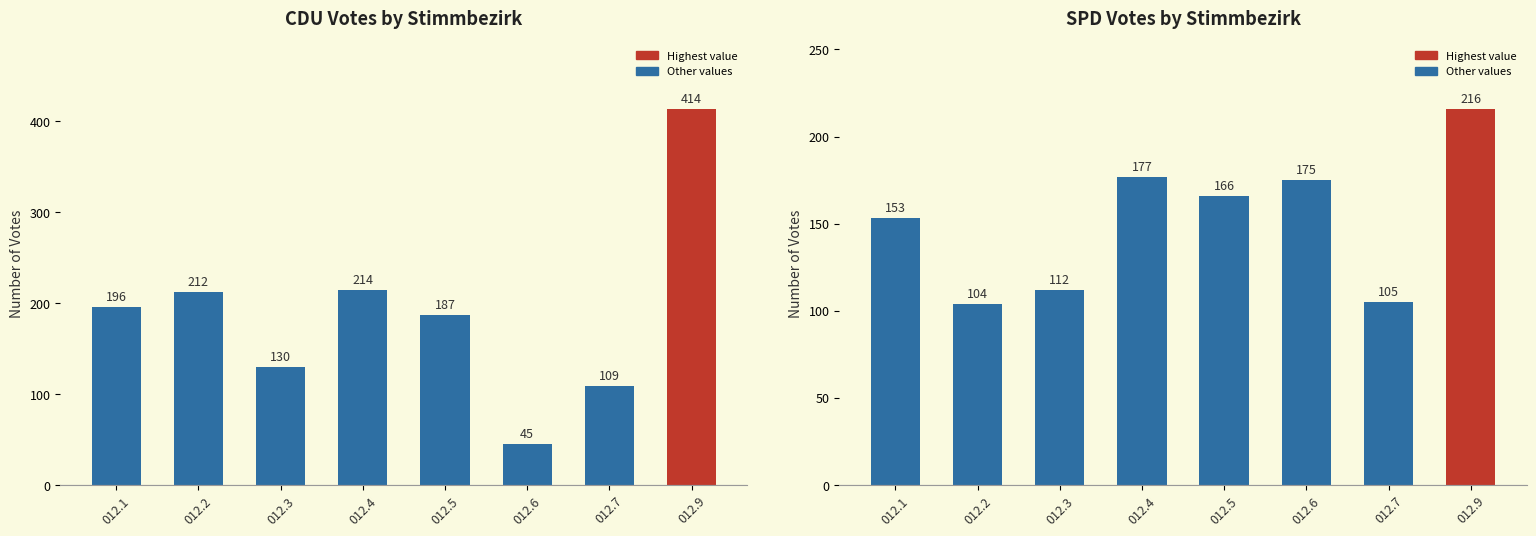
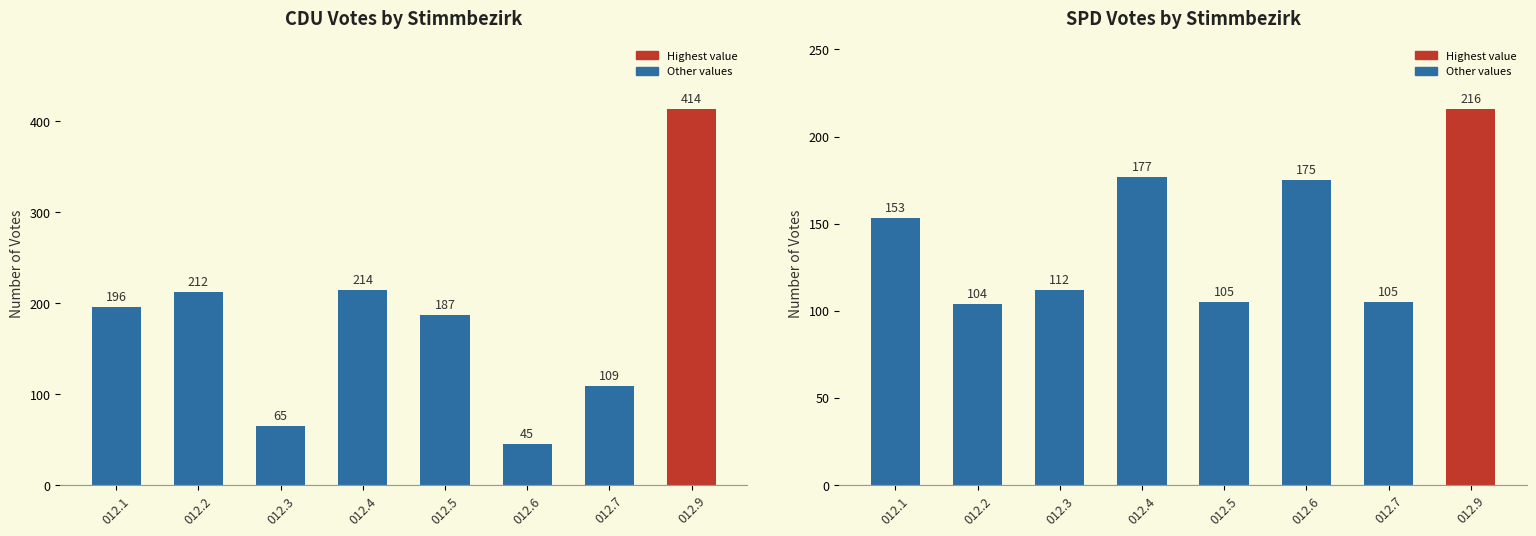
CDU Votes by Stimmbezirk, 012.3: 130 -> 65
SPD Votes by Stimmbezirk, 012.5: 166 -> 105
